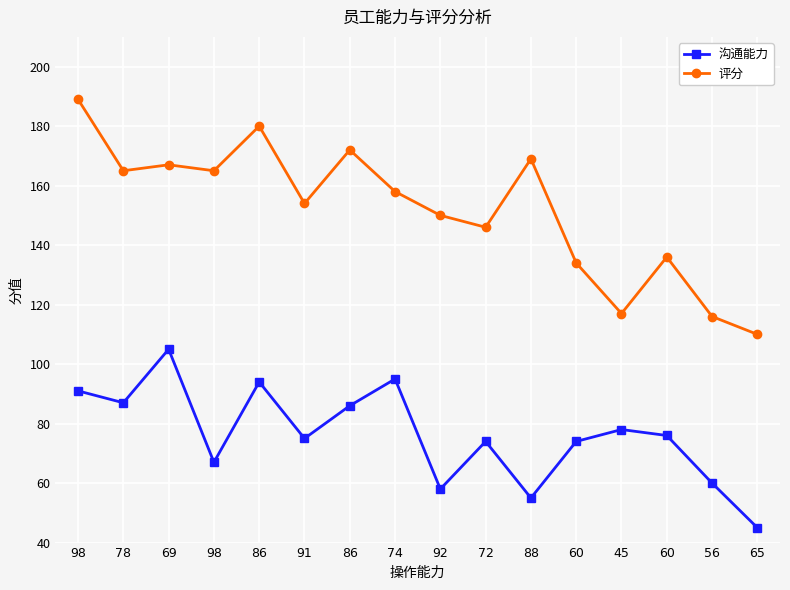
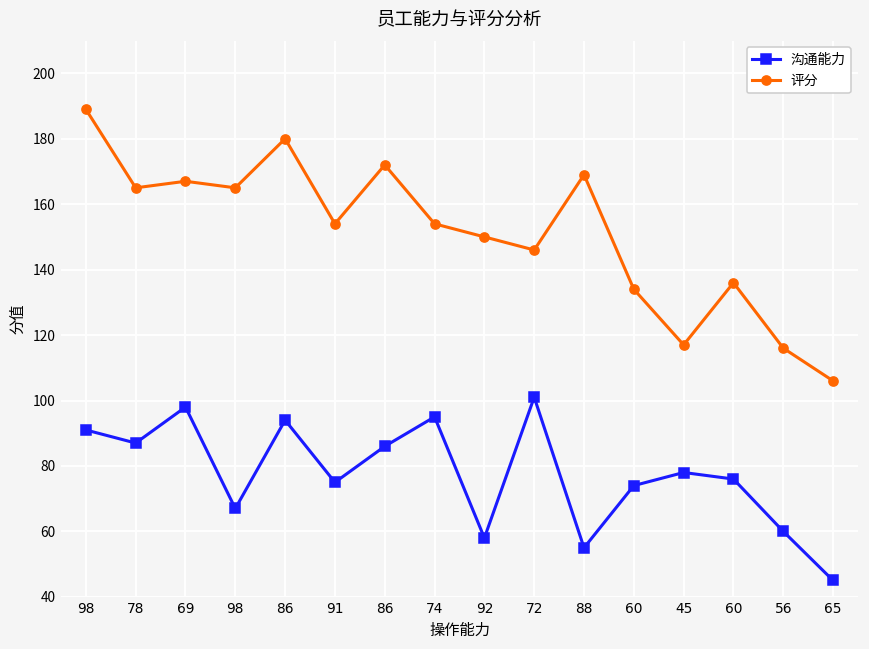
沟通能力, 69: 105 -> 98
评分, 74: 158 -> 154
沟通能力, 72: 74 -> 101
评分, 65: 110 -> 106
